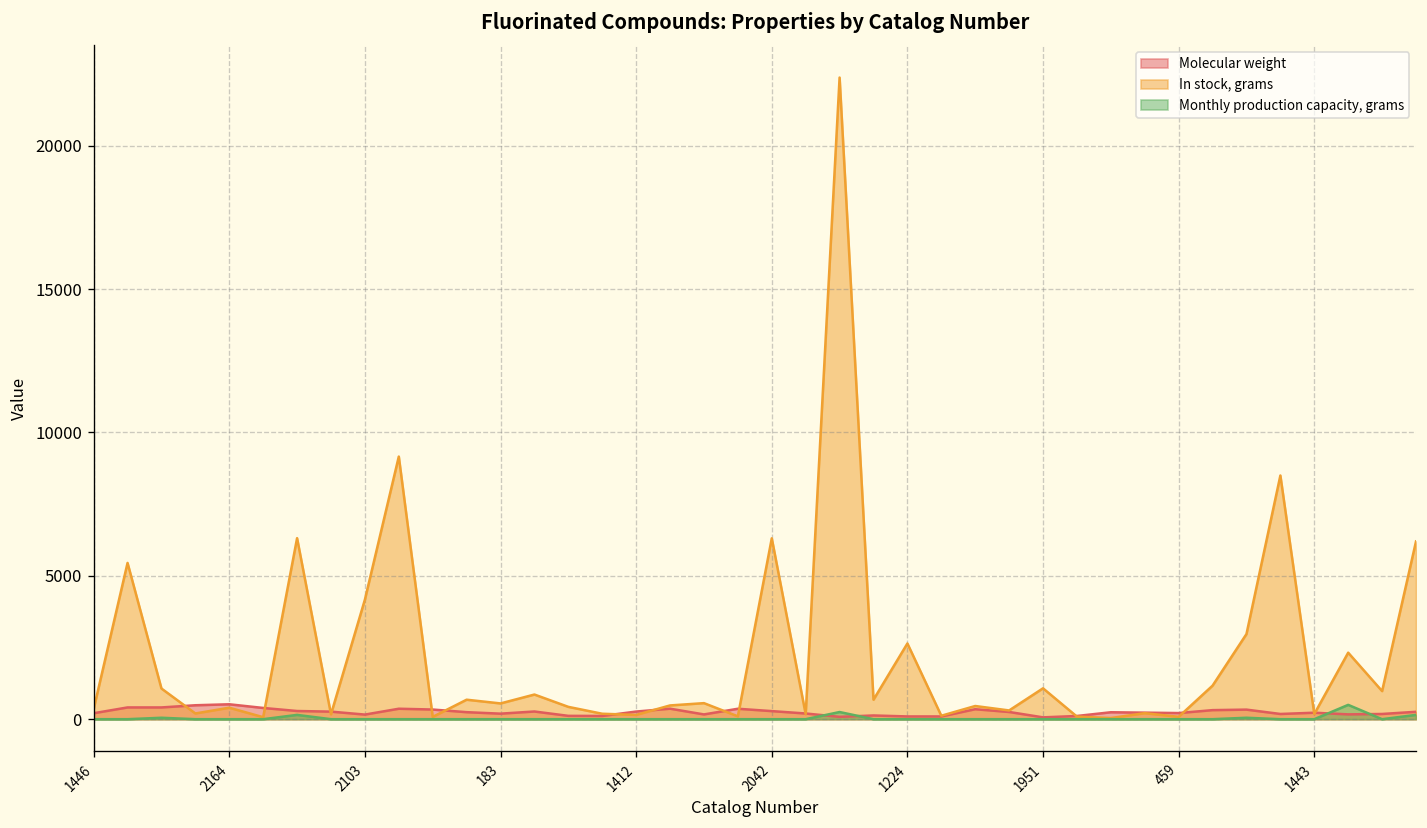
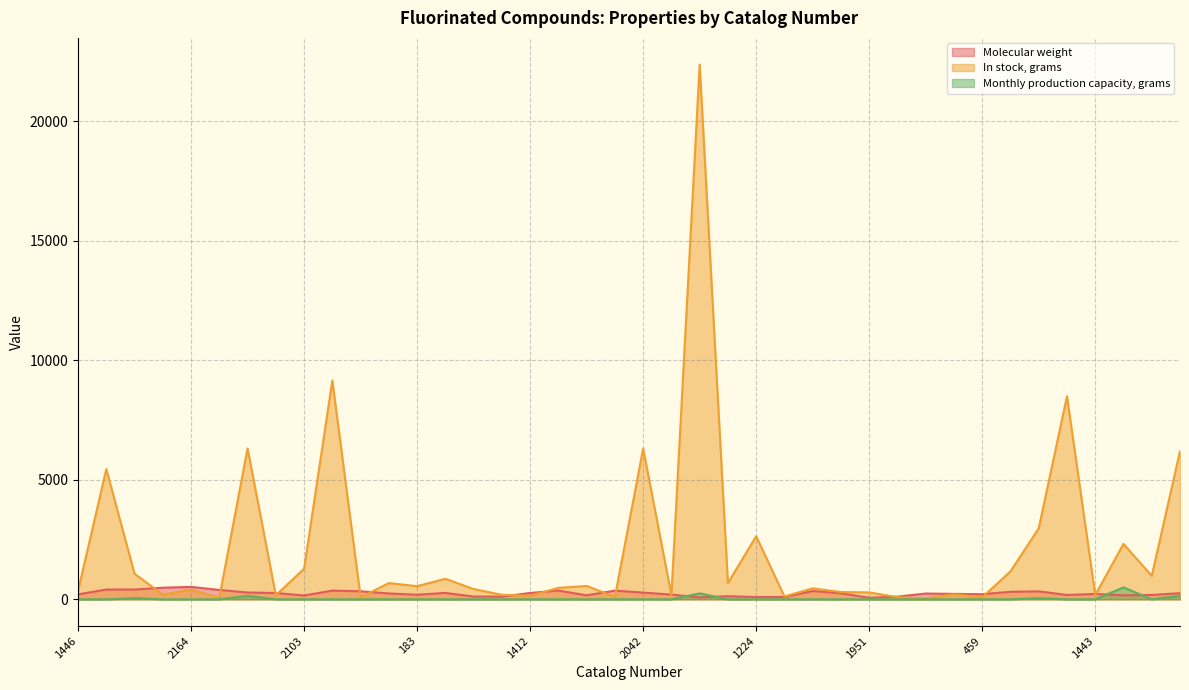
In stock, grams, 2103: 4200 -> 1300
In stock, grams, 1951: 1100 -> 300
